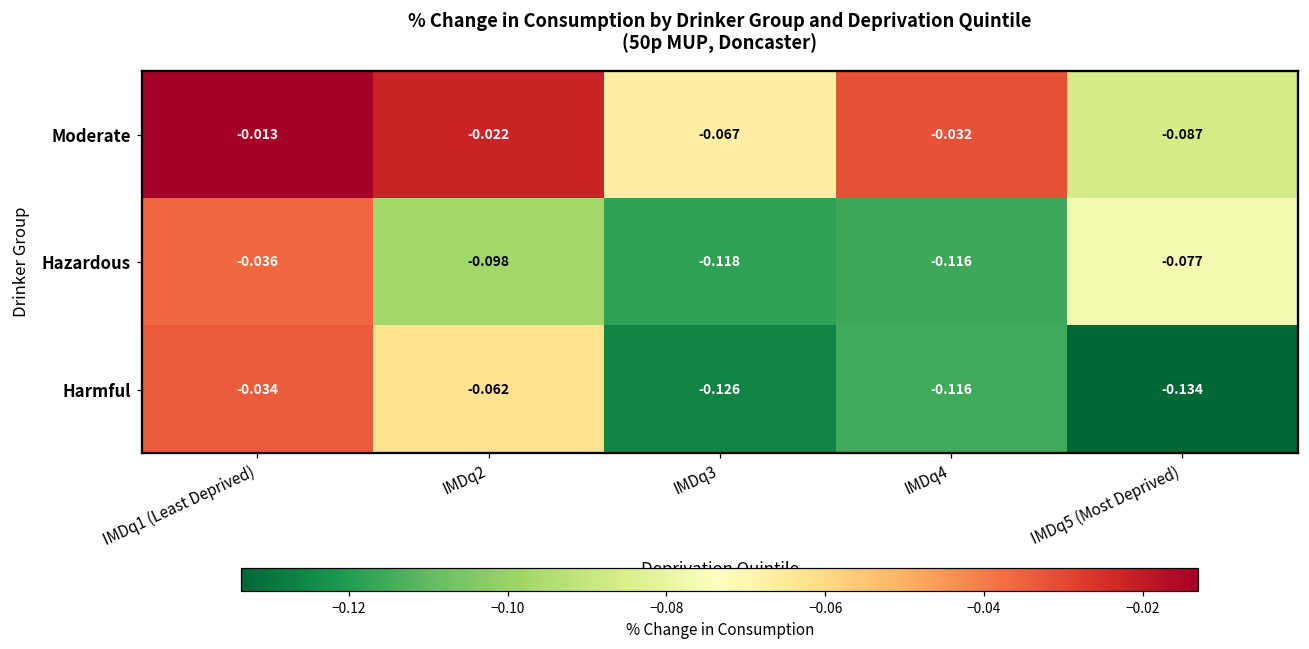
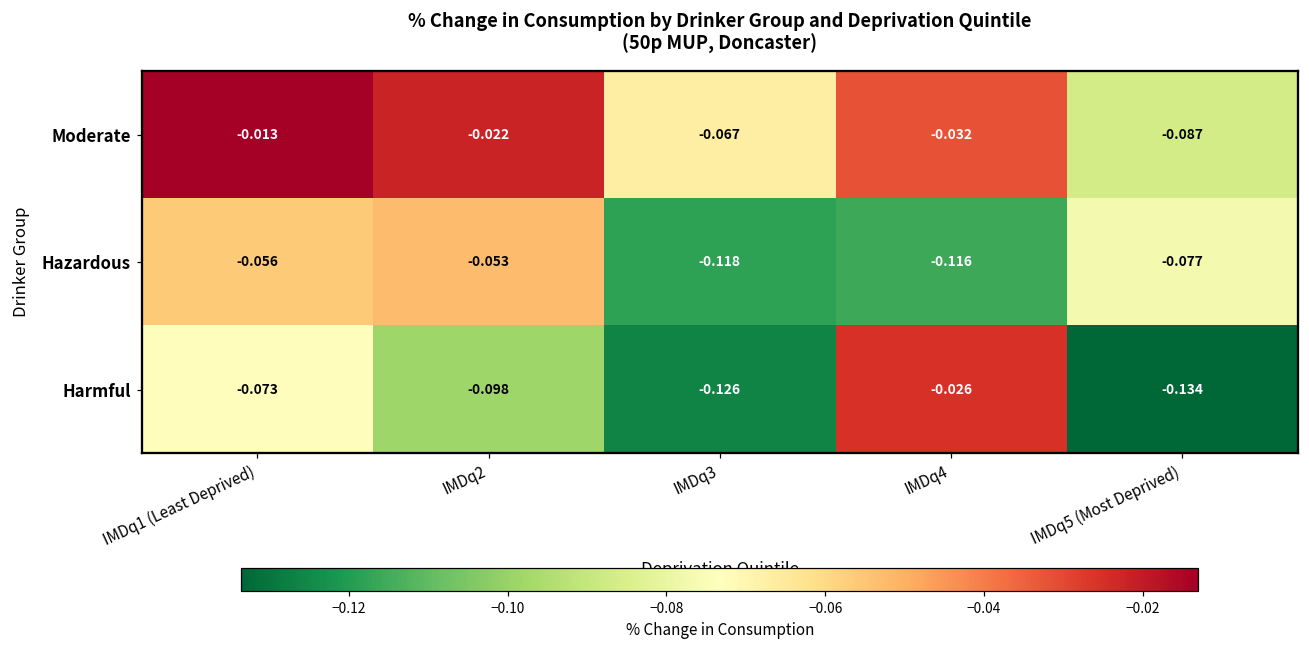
Hazardous, IMDq1 (Least Deprived): -0.036 -> -0.056
Hazardous, IMDq2: -0.098 -> -0.053
Harmful, IMDq1 (Least Deprived): -0.034 -> -0.073
Harmful, IMDq2: -0.062 -> -0.098
Harmful, IMDq4: -0.116 -> -0.026
